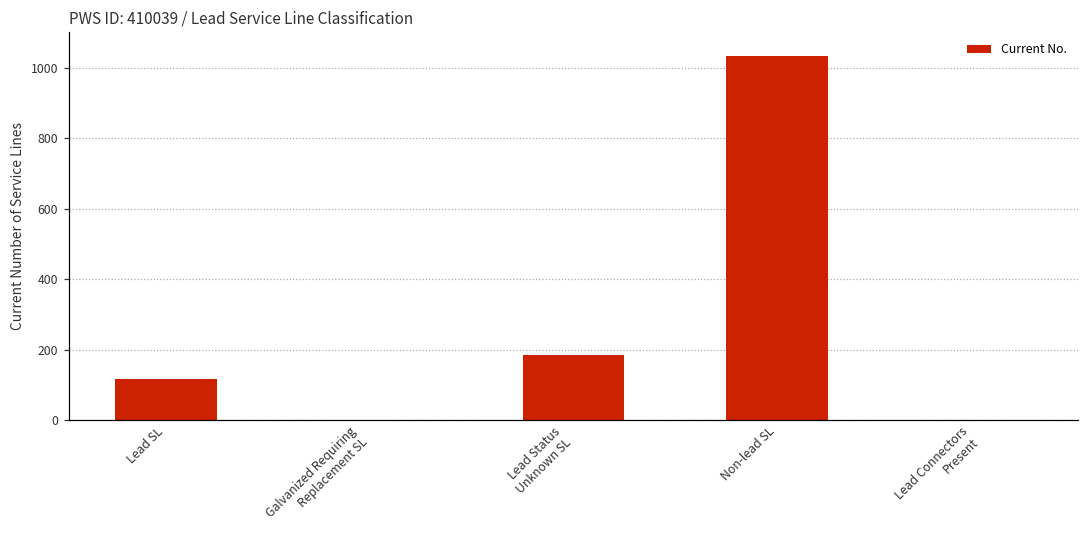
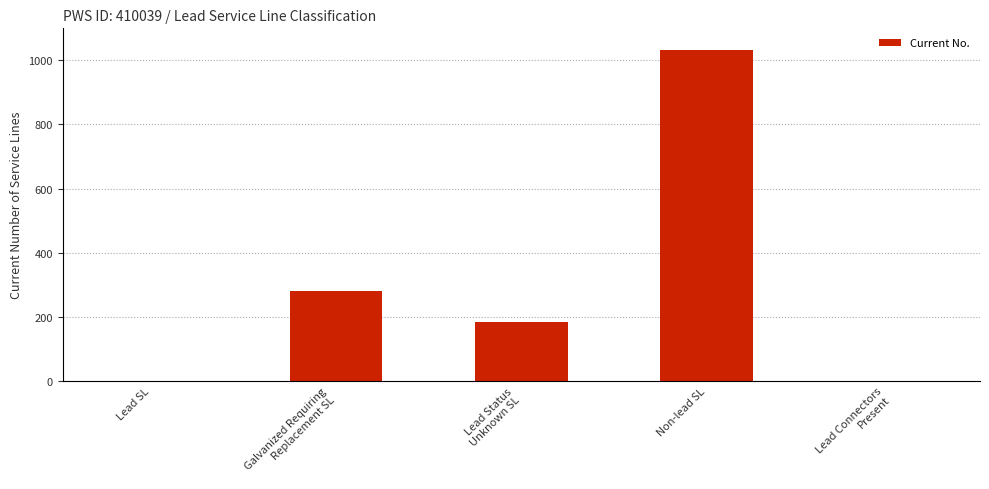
Lead SL: 120 -> 0
Galvanized Requiring Replacement SL: 0 -> 280
